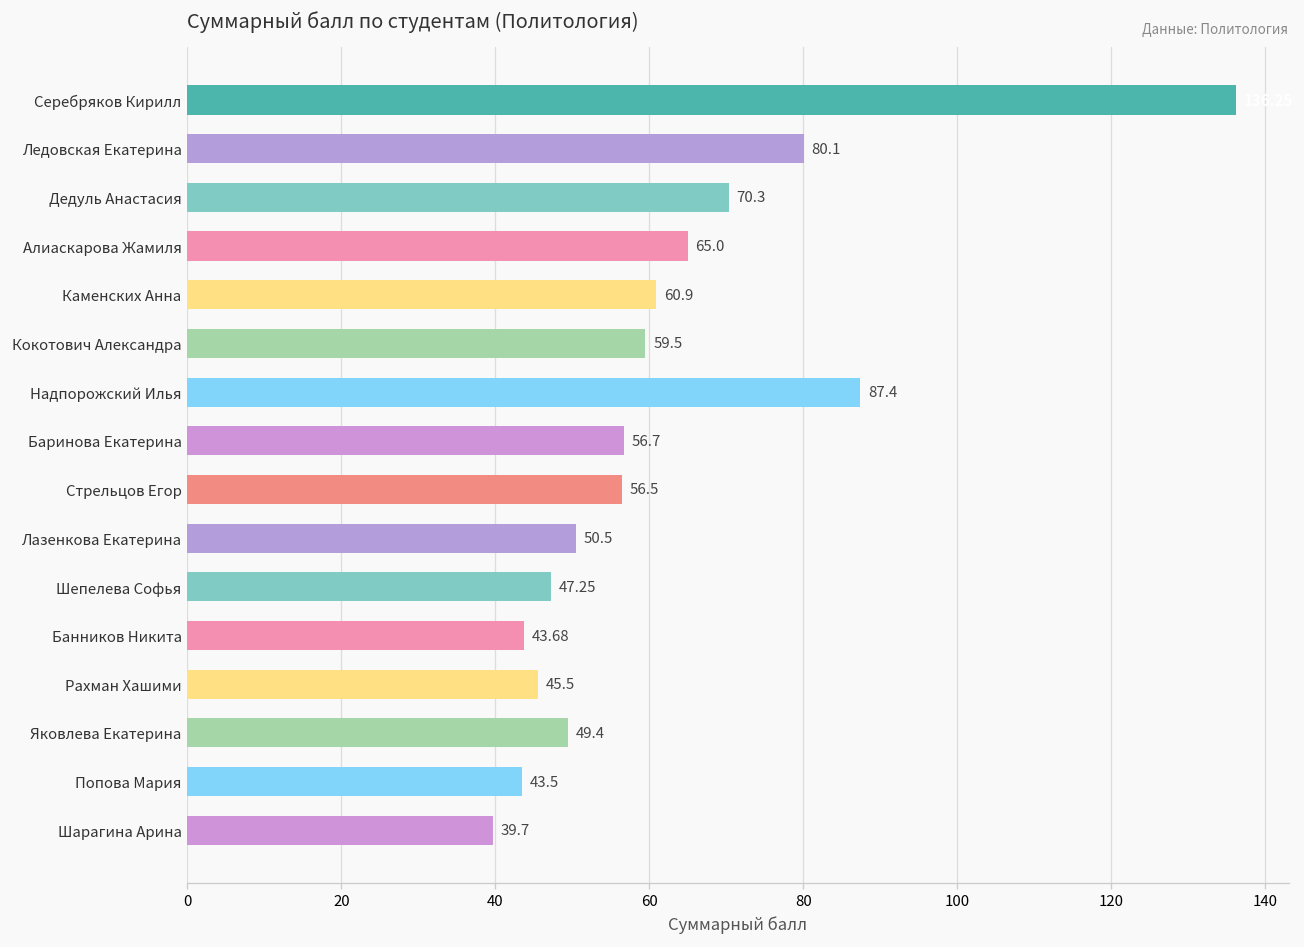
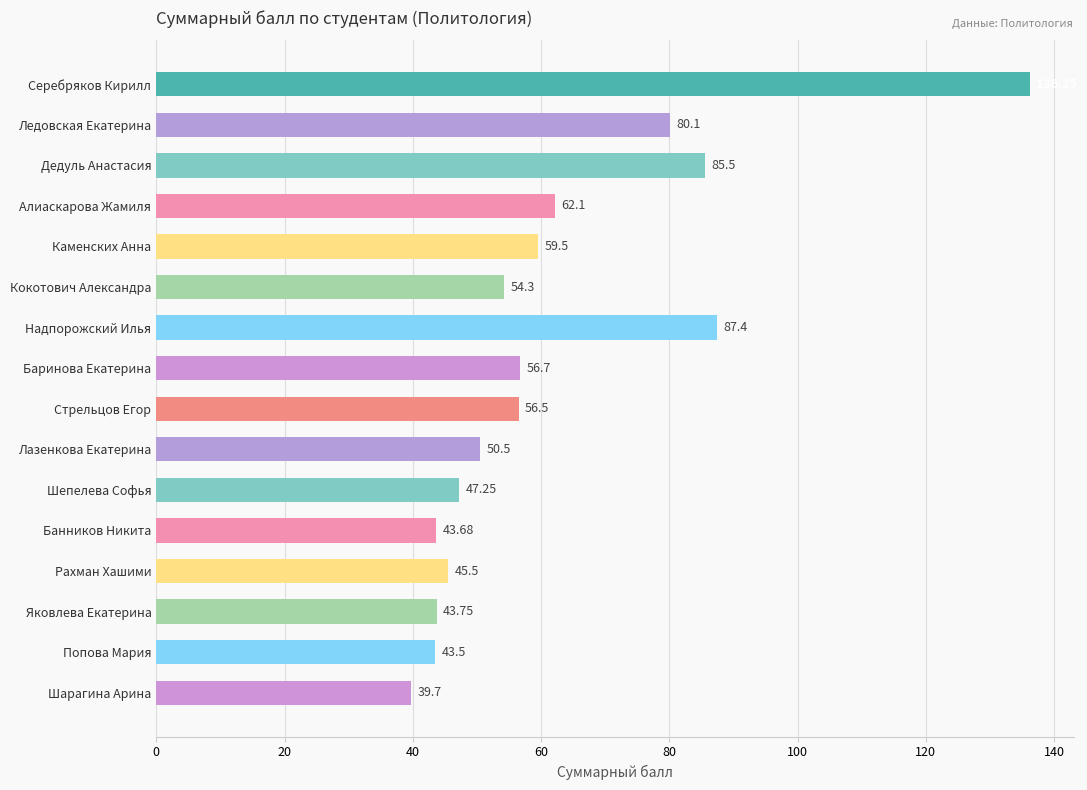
Дедуль Анастасия: 70.3 -> 85.5
Алиаскарова Жамиля: 65.0 -> 62.1
Каменских Анна: 60.9 -> 59.5
Кокотович Александра: 59.5 -> 54.3
Яковлева Екатерина: 49.4 -> 43.75
